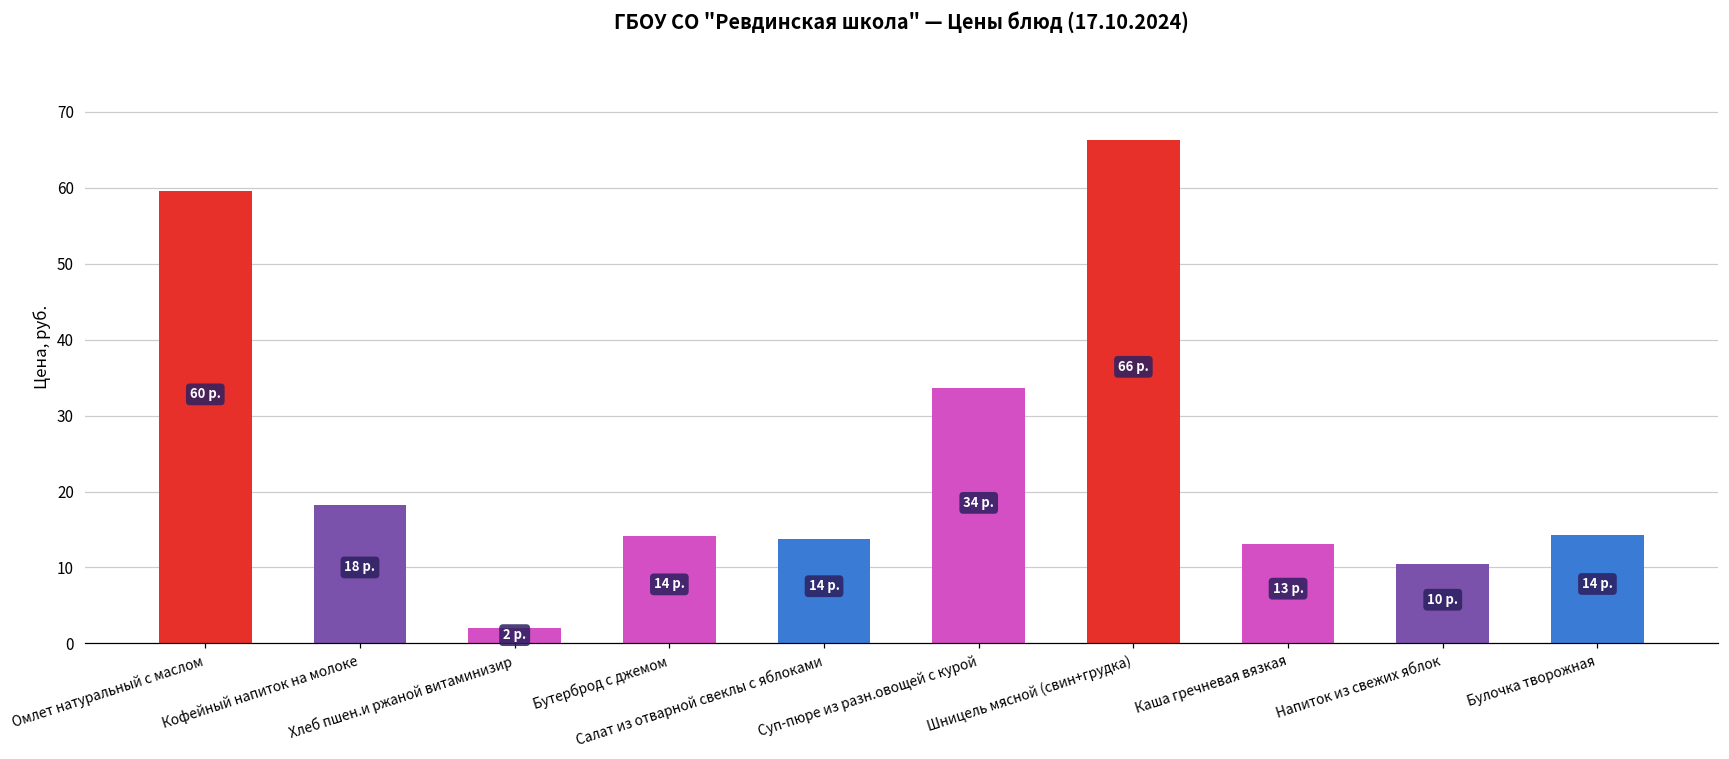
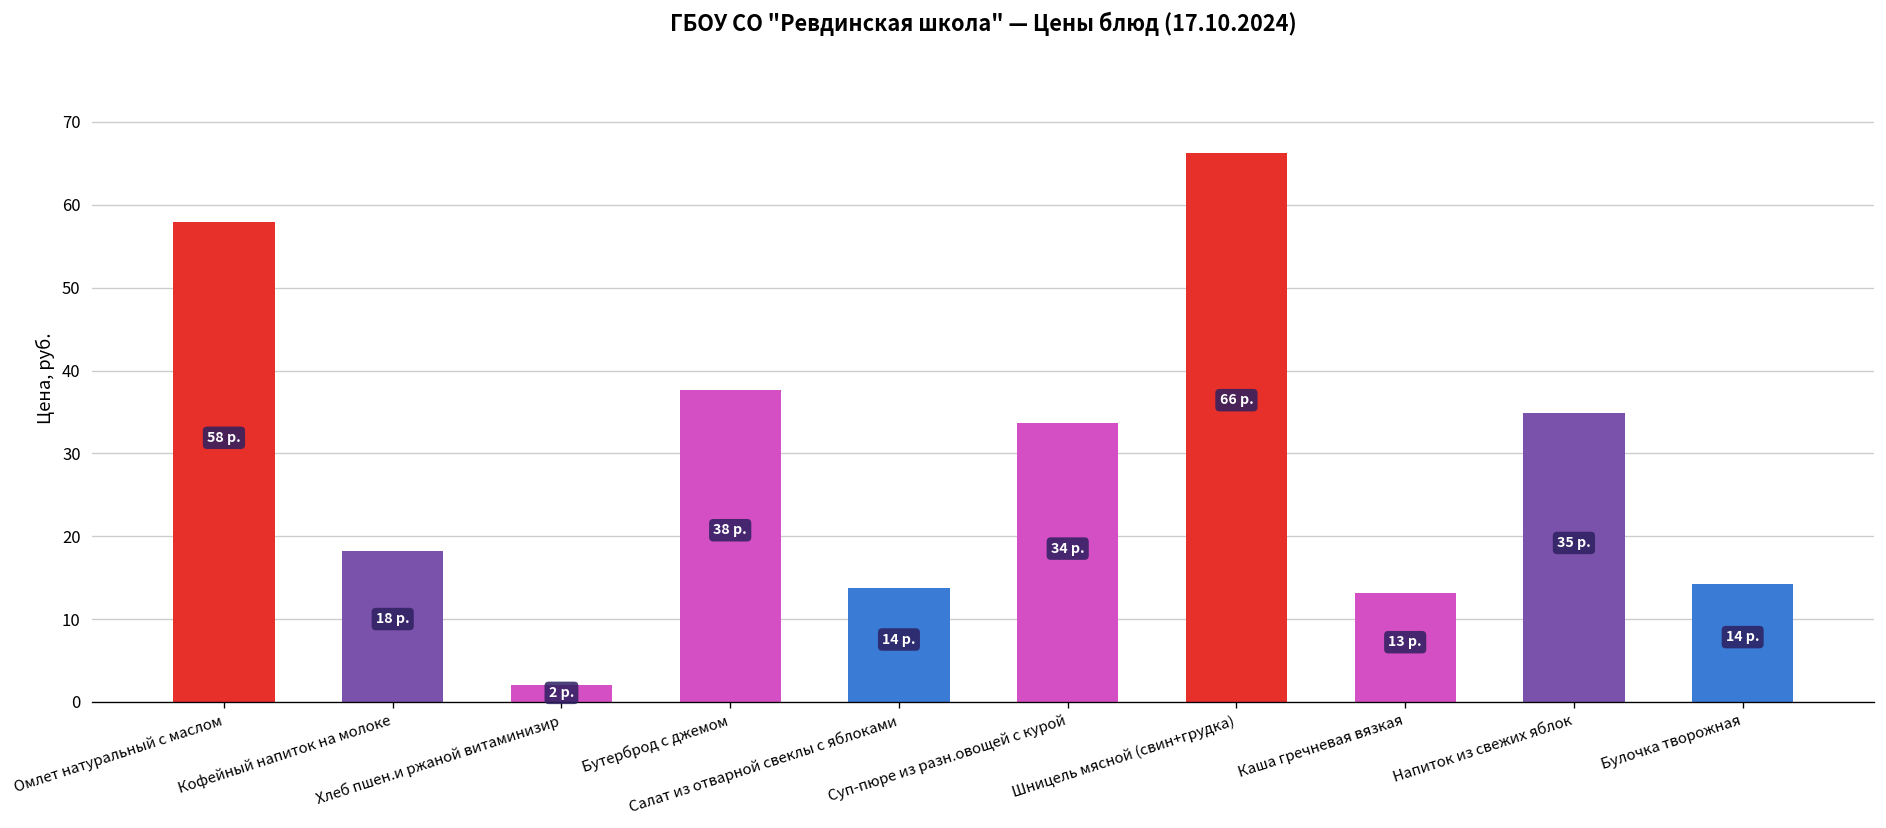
Омлет натуральный с маслом: 60 -> 58
Бутерброд с джемом: 14 -> 38
Напиток из свежих яблок: 10 -> 35
